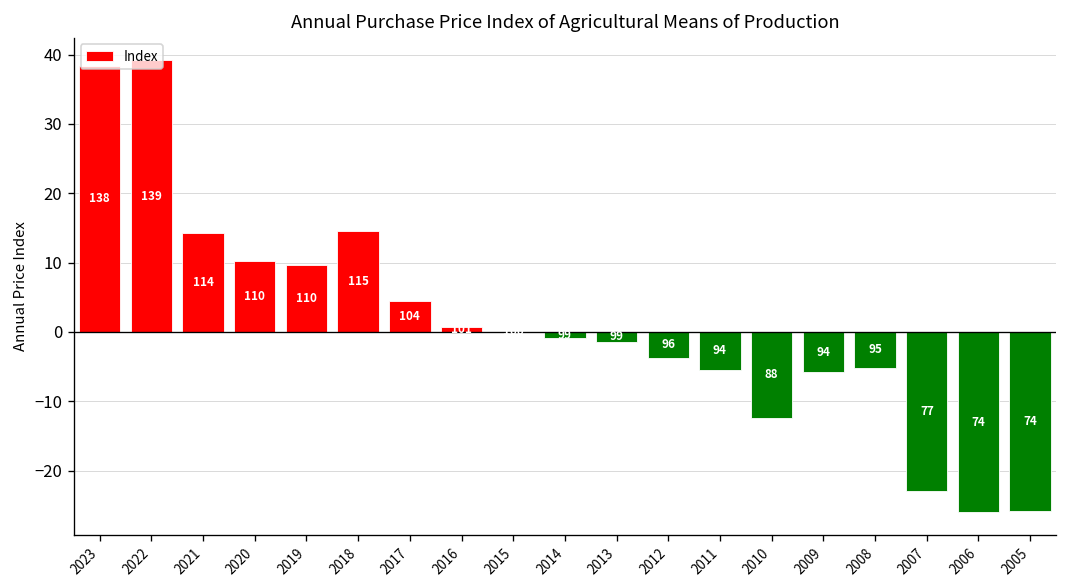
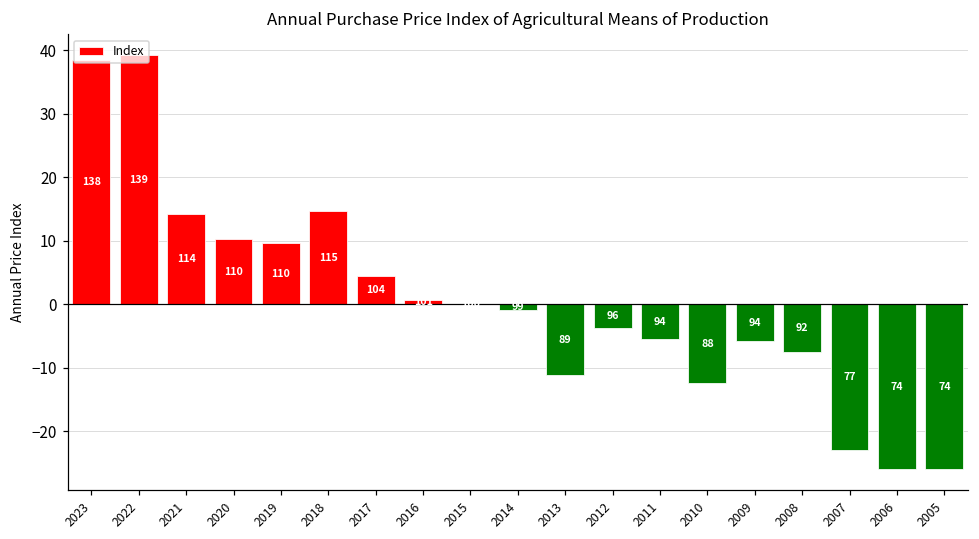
2013: 99 -> 89
2008: 95 -> 92
